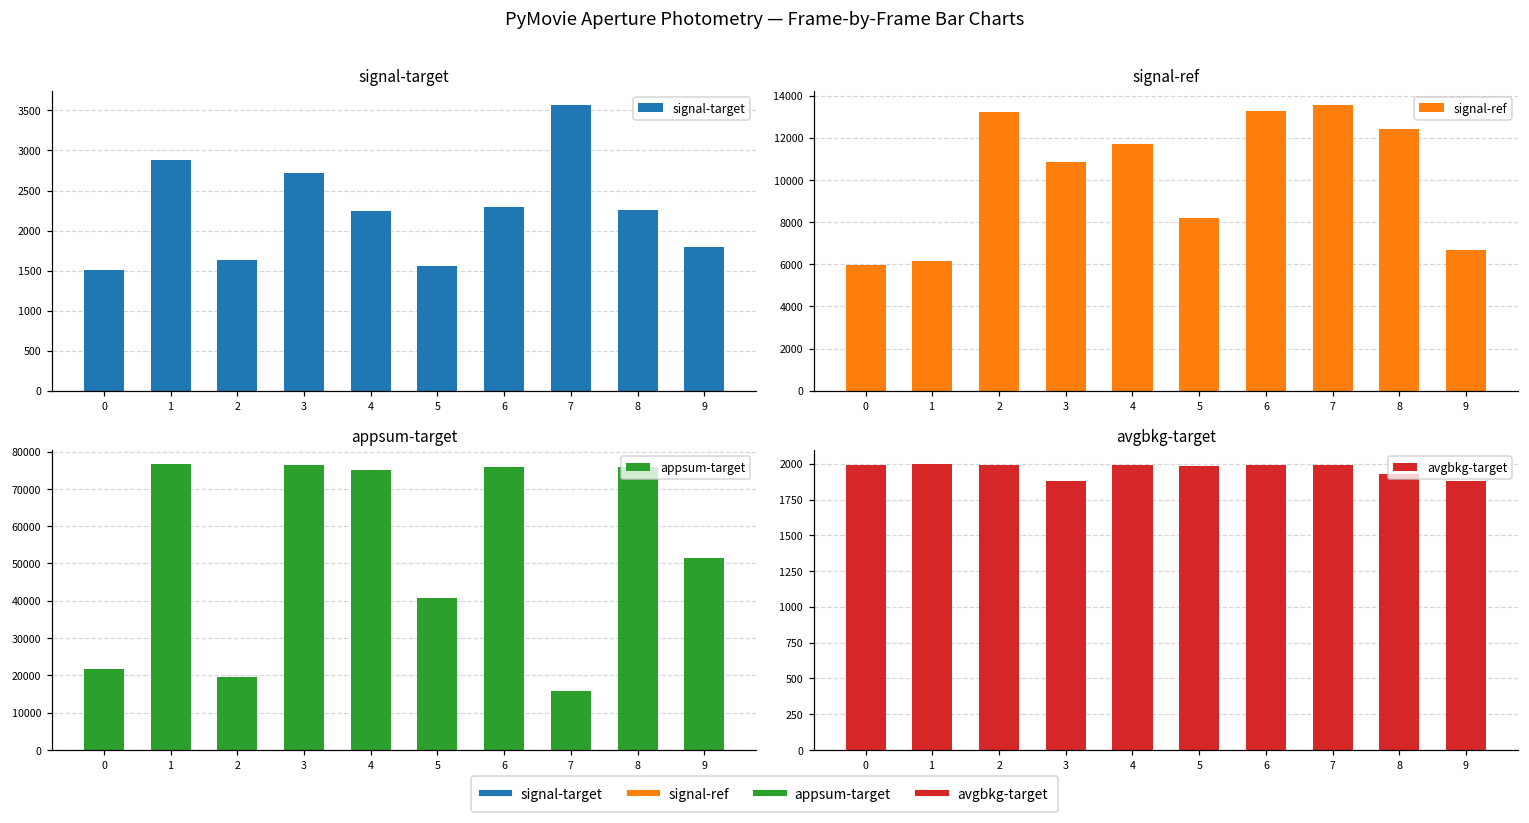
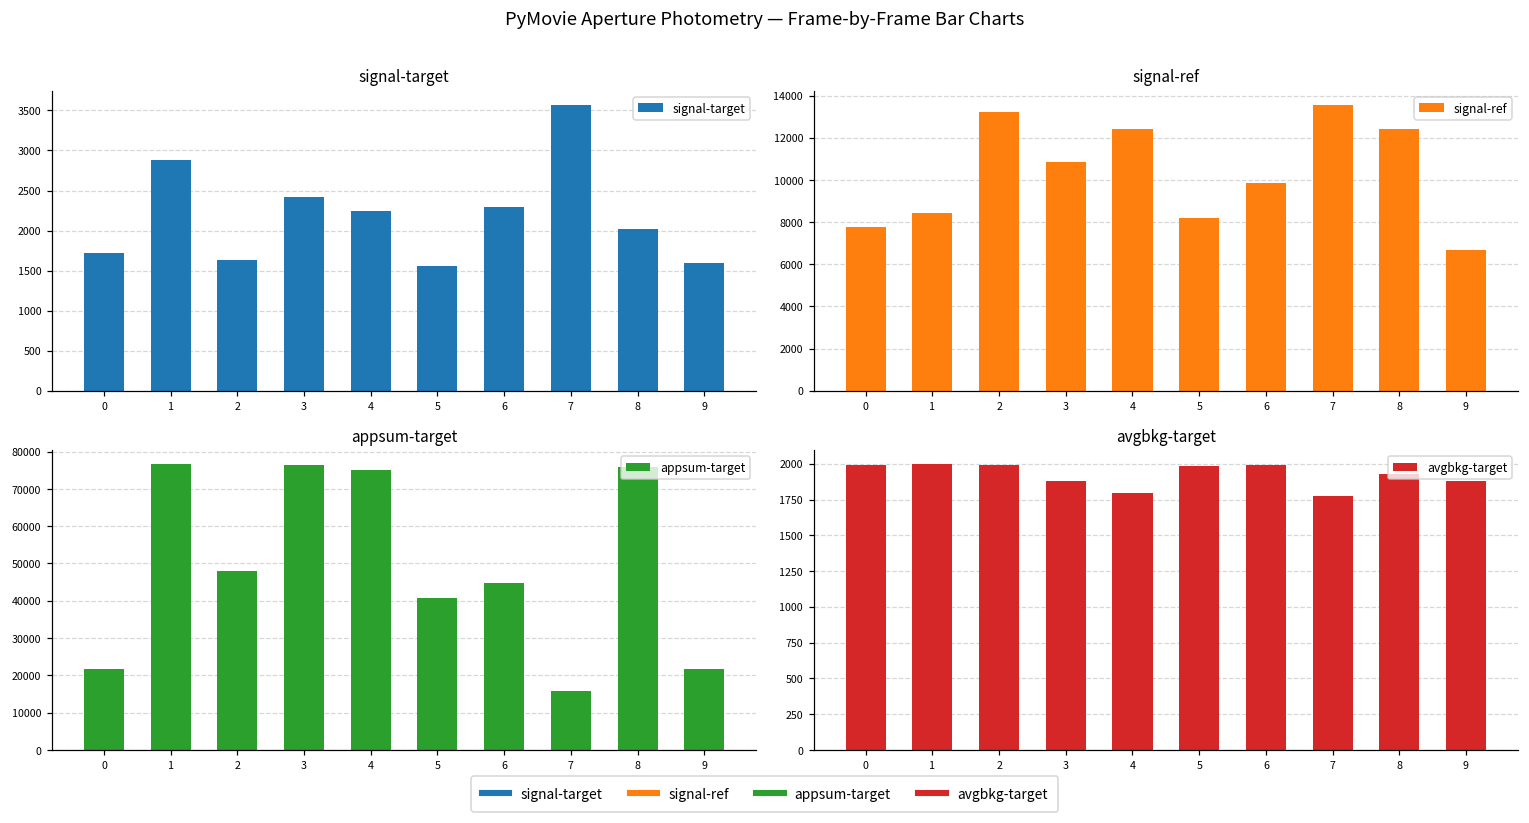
signal-target, 0: 1500 -> 1700
signal-target, 3: 2700 -> 2400
signal-target, 8: 2300 -> 2000
signal-target, 9: 1800 -> 1600
signal-ref, 0: 6000 -> 7800
signal-ref, 1: 6100 -> 8400
signal-ref, 4: 11700 -> 12400
signal-ref, 6: 13300 -> 9900
appsum-target, 2: 19000 -> 48000
appsum-target, 6: 76000 -> 45000
appsum-target, 9: 51000 -> 22000
avgbkg-target, 4: 1990 -> 1800
avgbkg-target, 7: 1990 -> 1770
